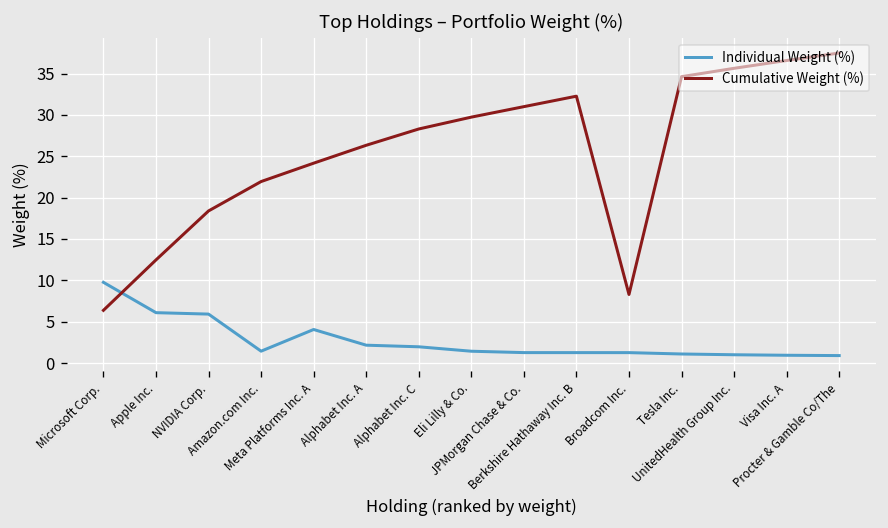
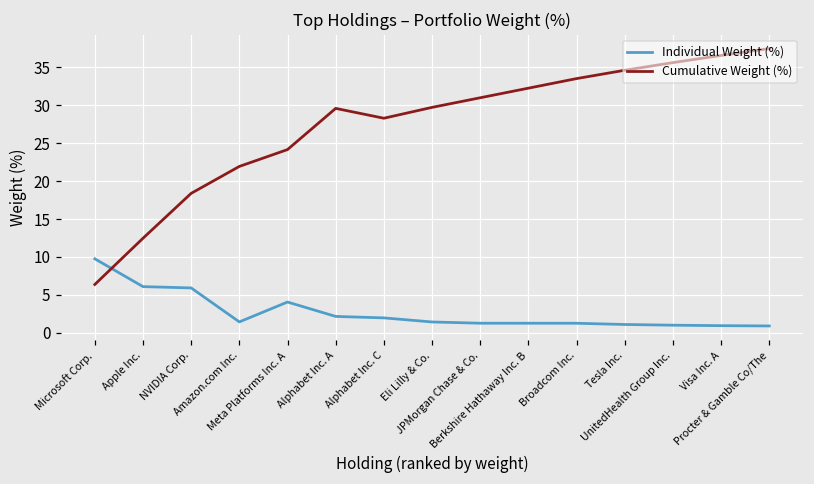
Cumulative Weight (%), Alphabet Inc. A: 26 -> 30
Cumulative Weight (%), Broadcom Inc.: 8 -> 34
